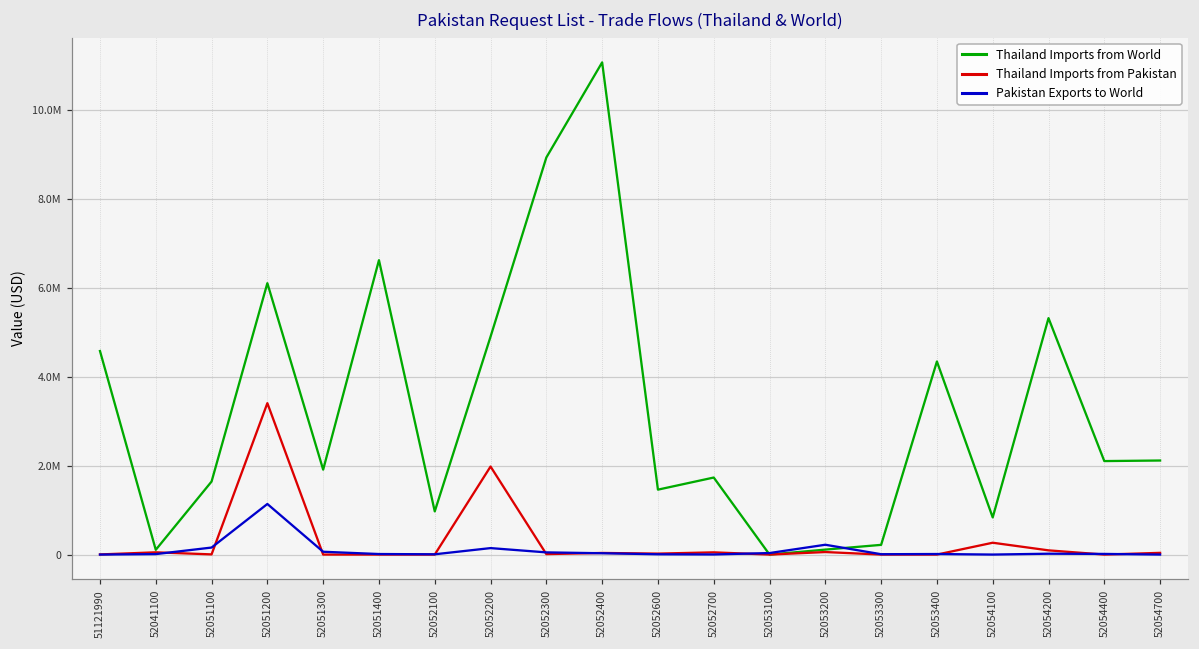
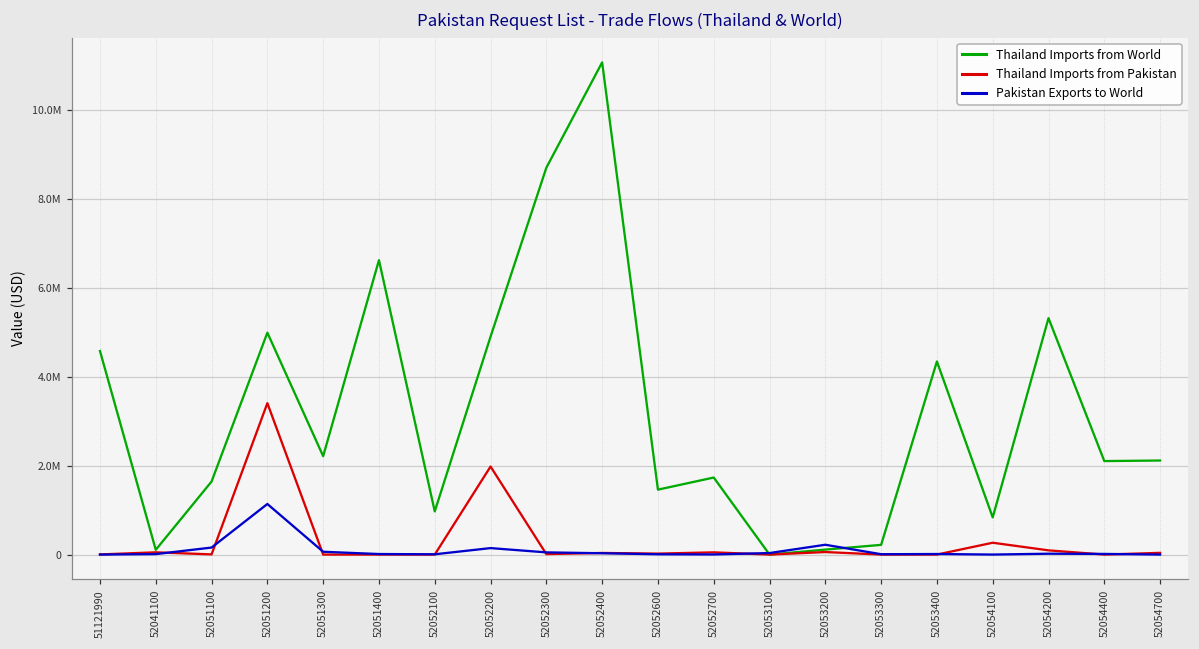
Thailand Imports from World, 52051200: 6100000 -> 5000000
Thailand Imports from World, 52051300: 1900000 -> 2200000
Thailand Imports from World, 52052300: 8900000 -> 8700000
